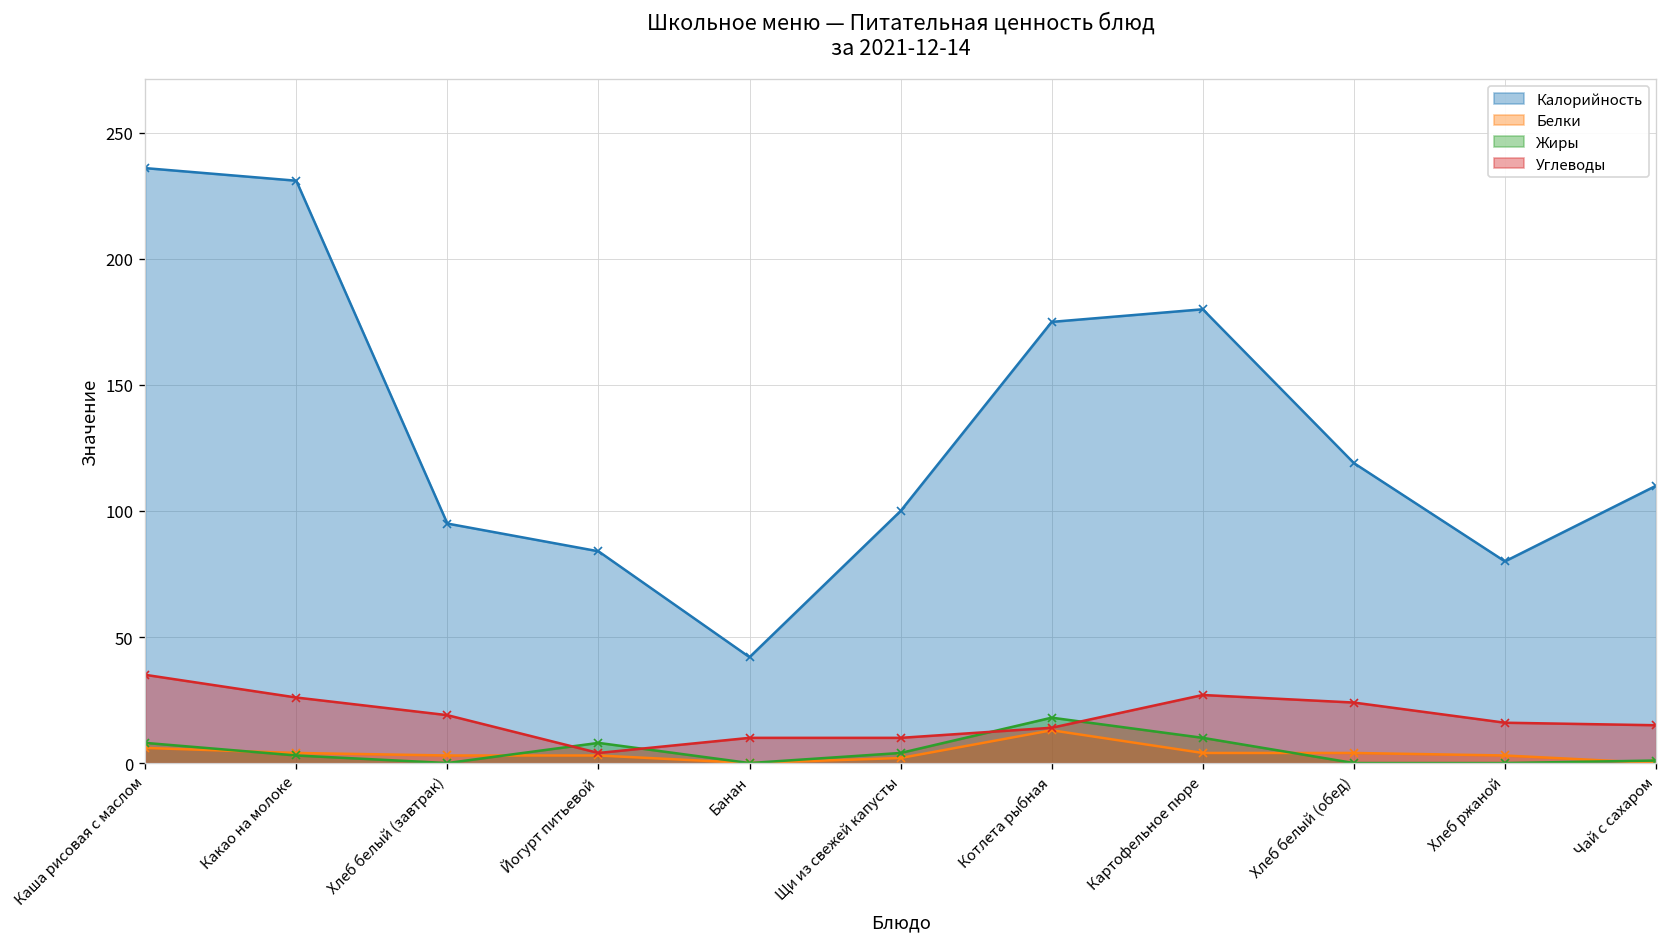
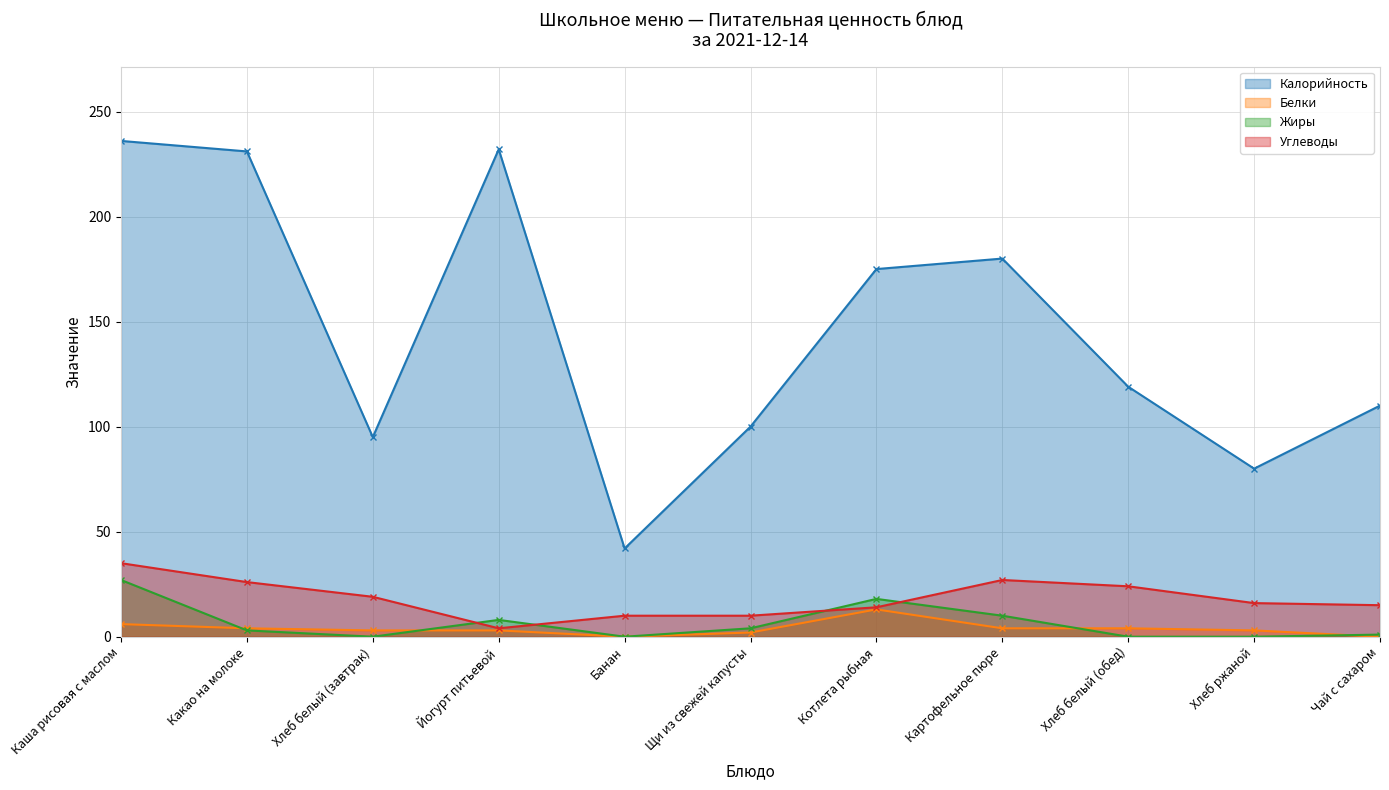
Жиры, Каша рисовая с маслом: 8 -> 27
Калорийность, Йогурт питьевой: 84 -> 232
